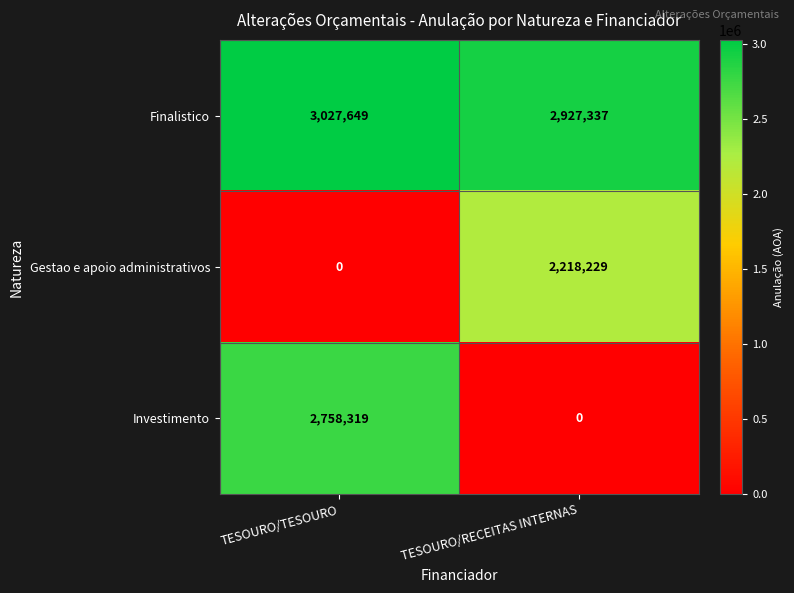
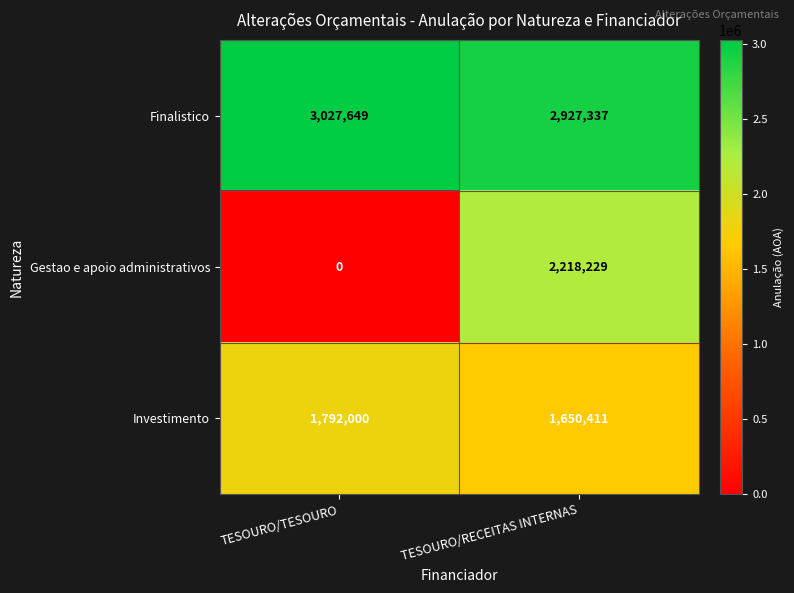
Investimento, TESOURO/TESOURO: 2,758,319 -> 1,792,000
Investimento, TESOURO/RECEITAS INTERNAS: 0 -> 1,650,411
